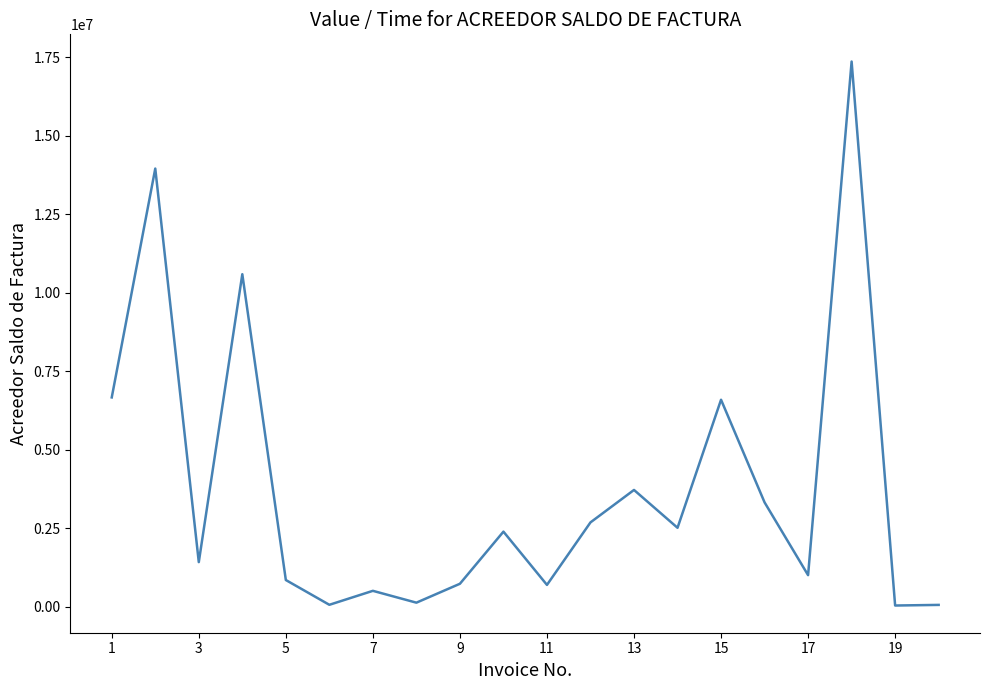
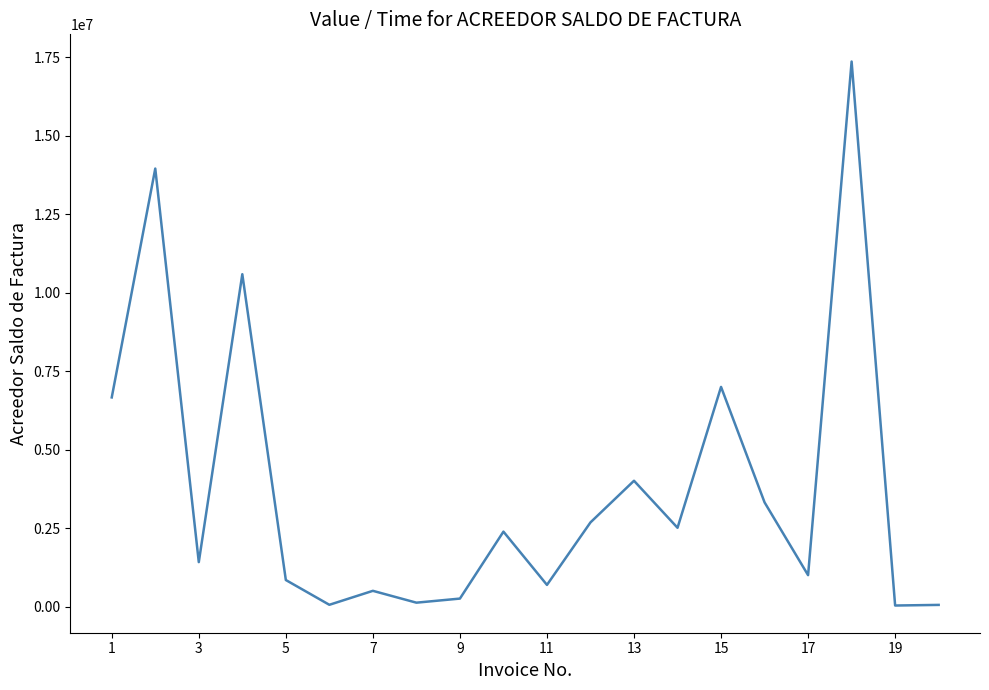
9: 700000 -> 300000
13: 3700000 -> 4000000
15: 6600000 -> 7000000
